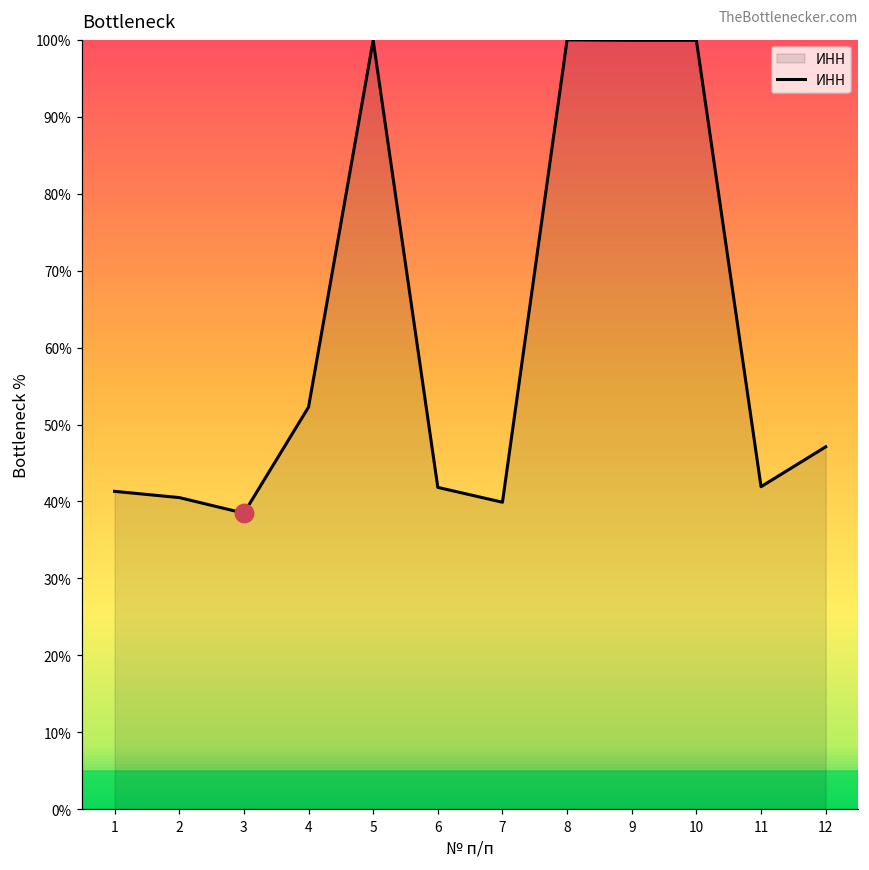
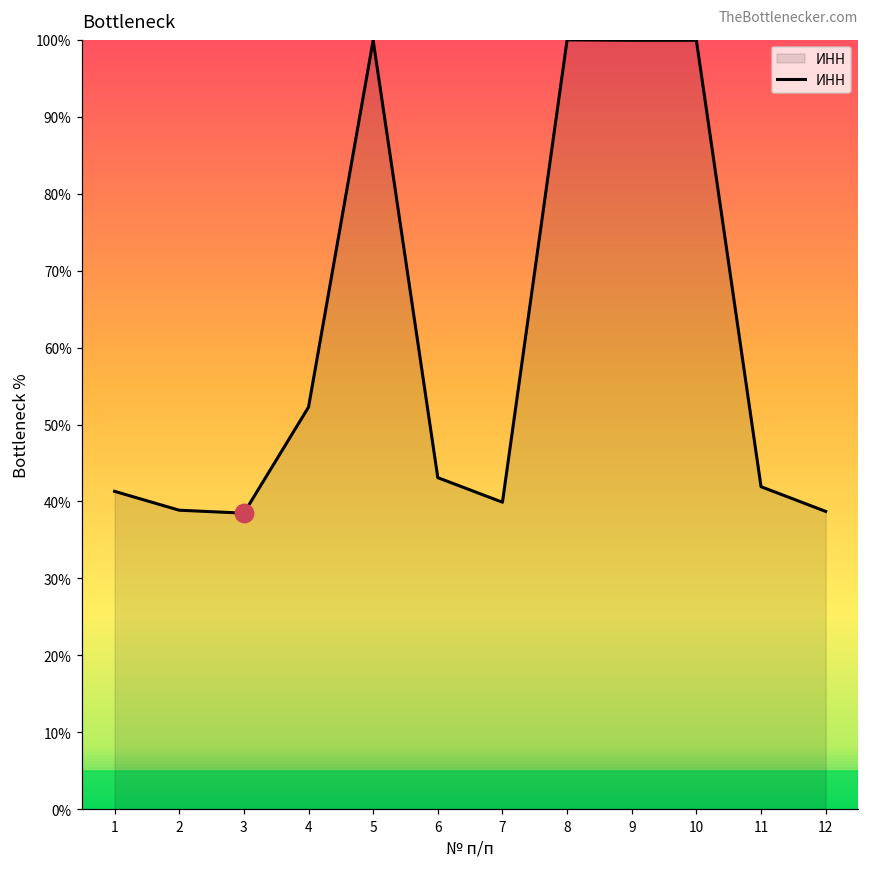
ИНН, 2: 41% -> 39%
ИНН, 6: 42% -> 43%
ИНН, 12: 47% -> 39%
